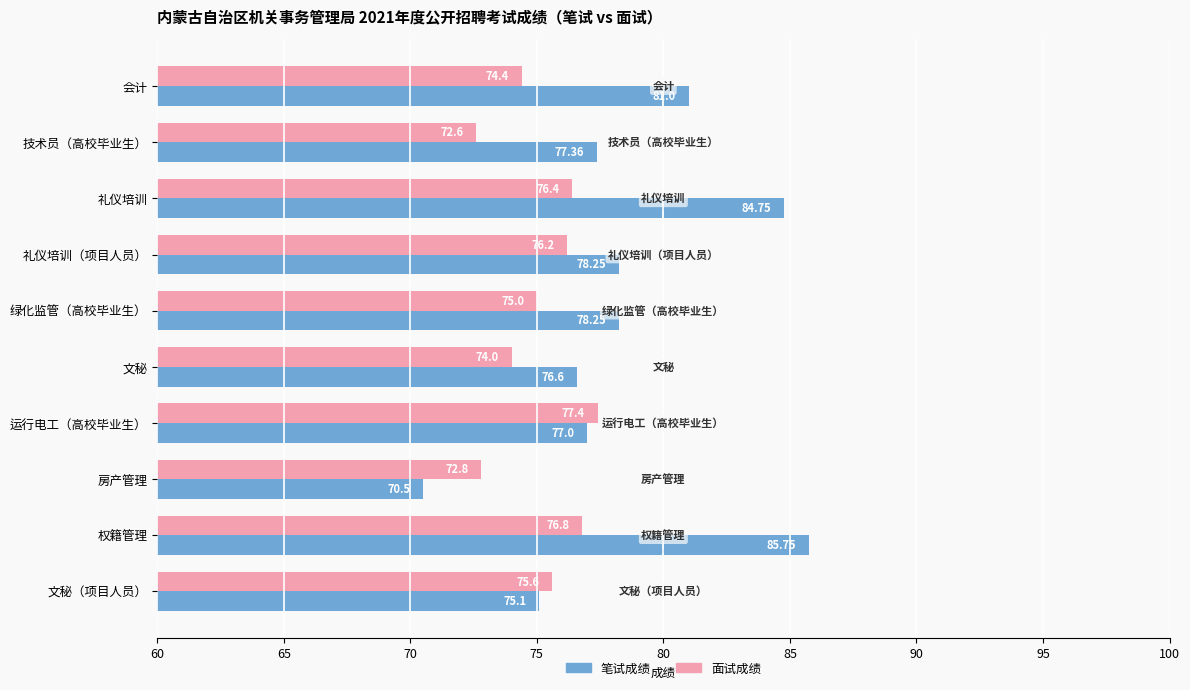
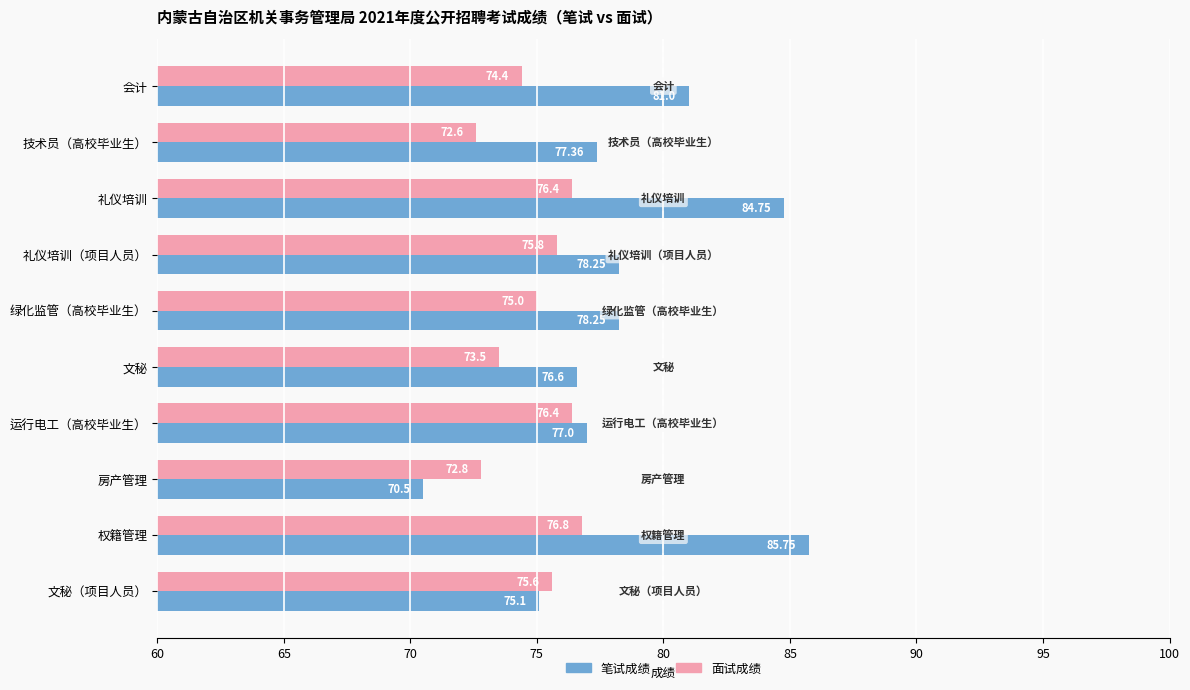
面试成绩, 礼仪培训（项目人员）: 76.2 -> 75.8
面试成绩, 文秘: 74.0 -> 73.5
面试成绩, 运行电工（高校毕业生）: 77.4 -> 76.4
